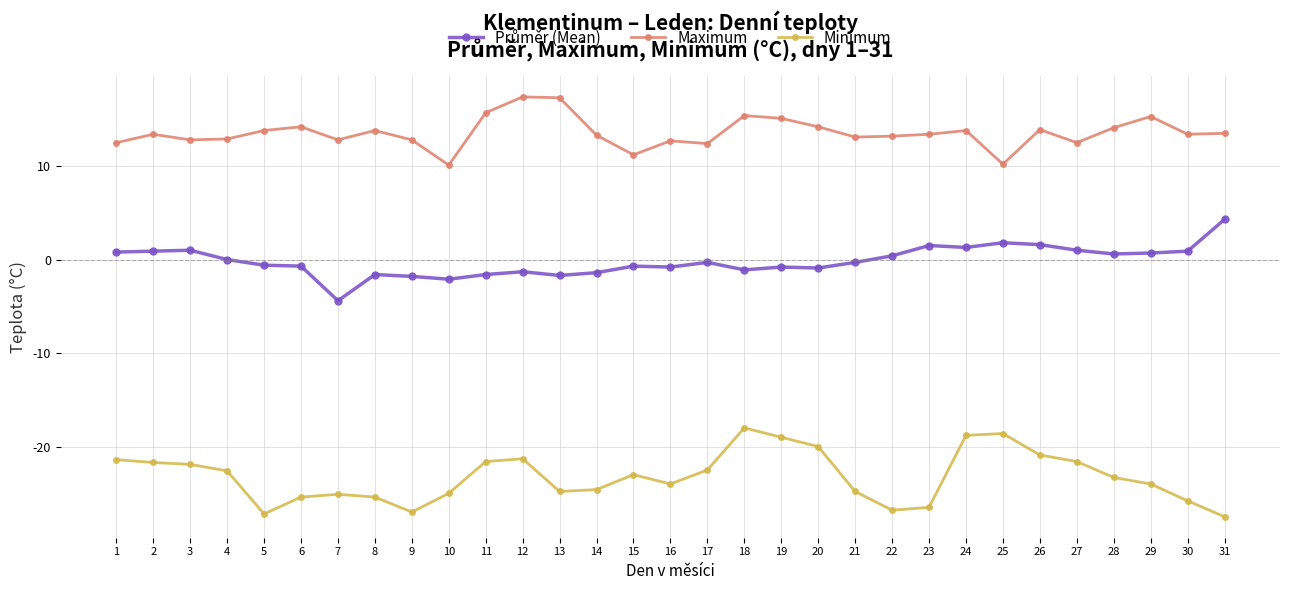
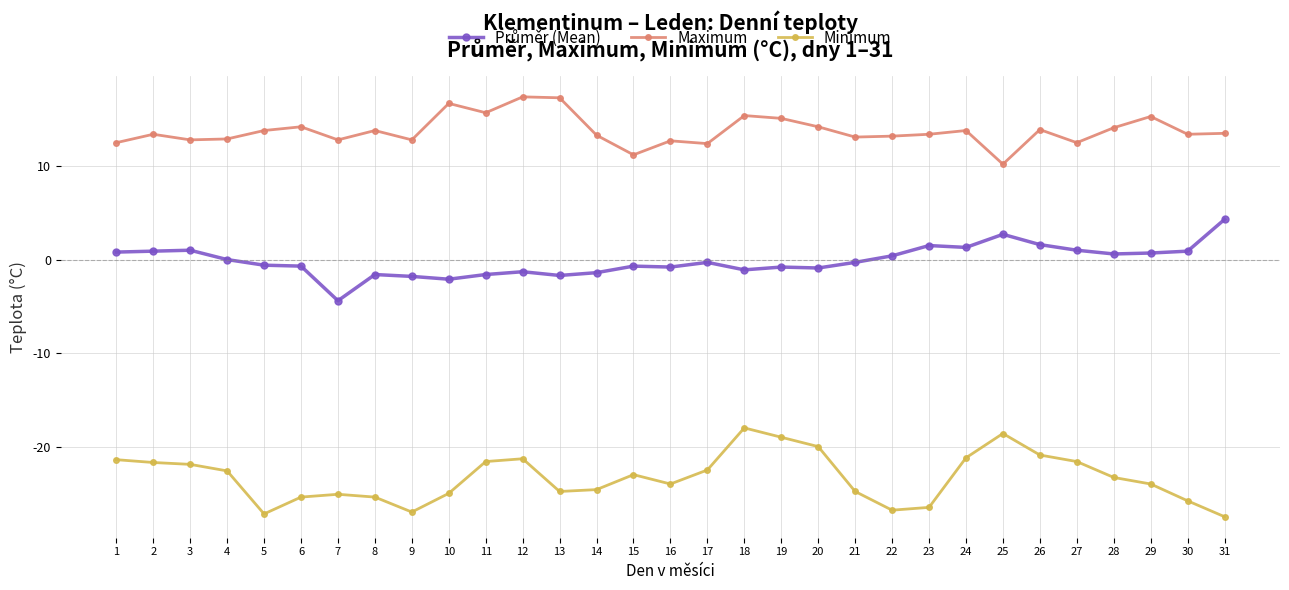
Maximum, 10: 10 -> 17
Minimum, 24: -19 -> -21
Průměr (Mean), 25: 2 -> 3
